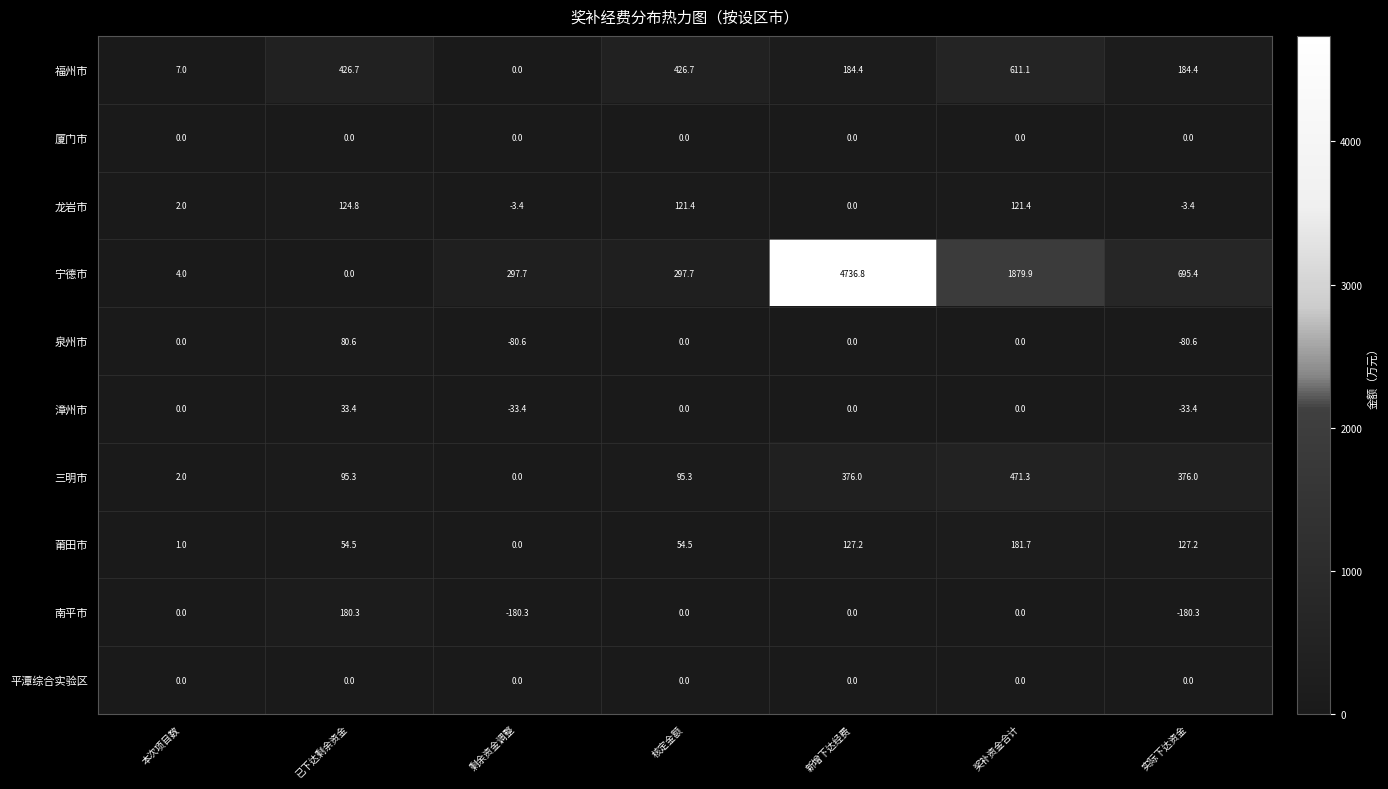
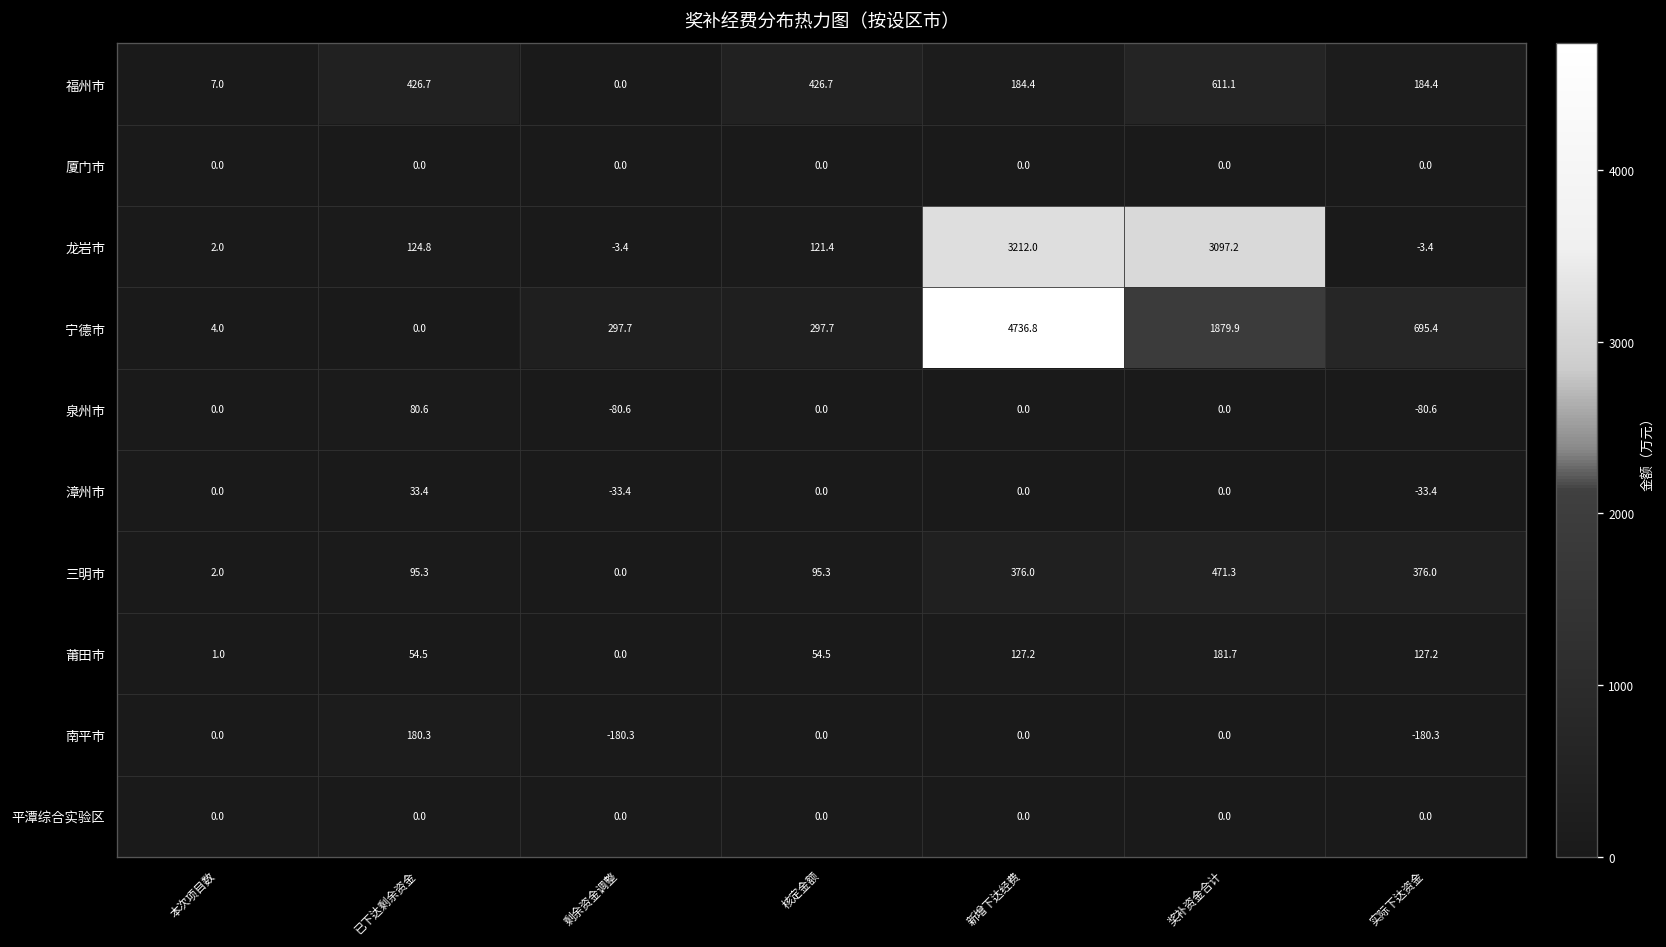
龙岩市, 新增下达经费: 0.0 -> 3212.0
龙岩市, 奖补资金合计: 121.4 -> 3097.2
